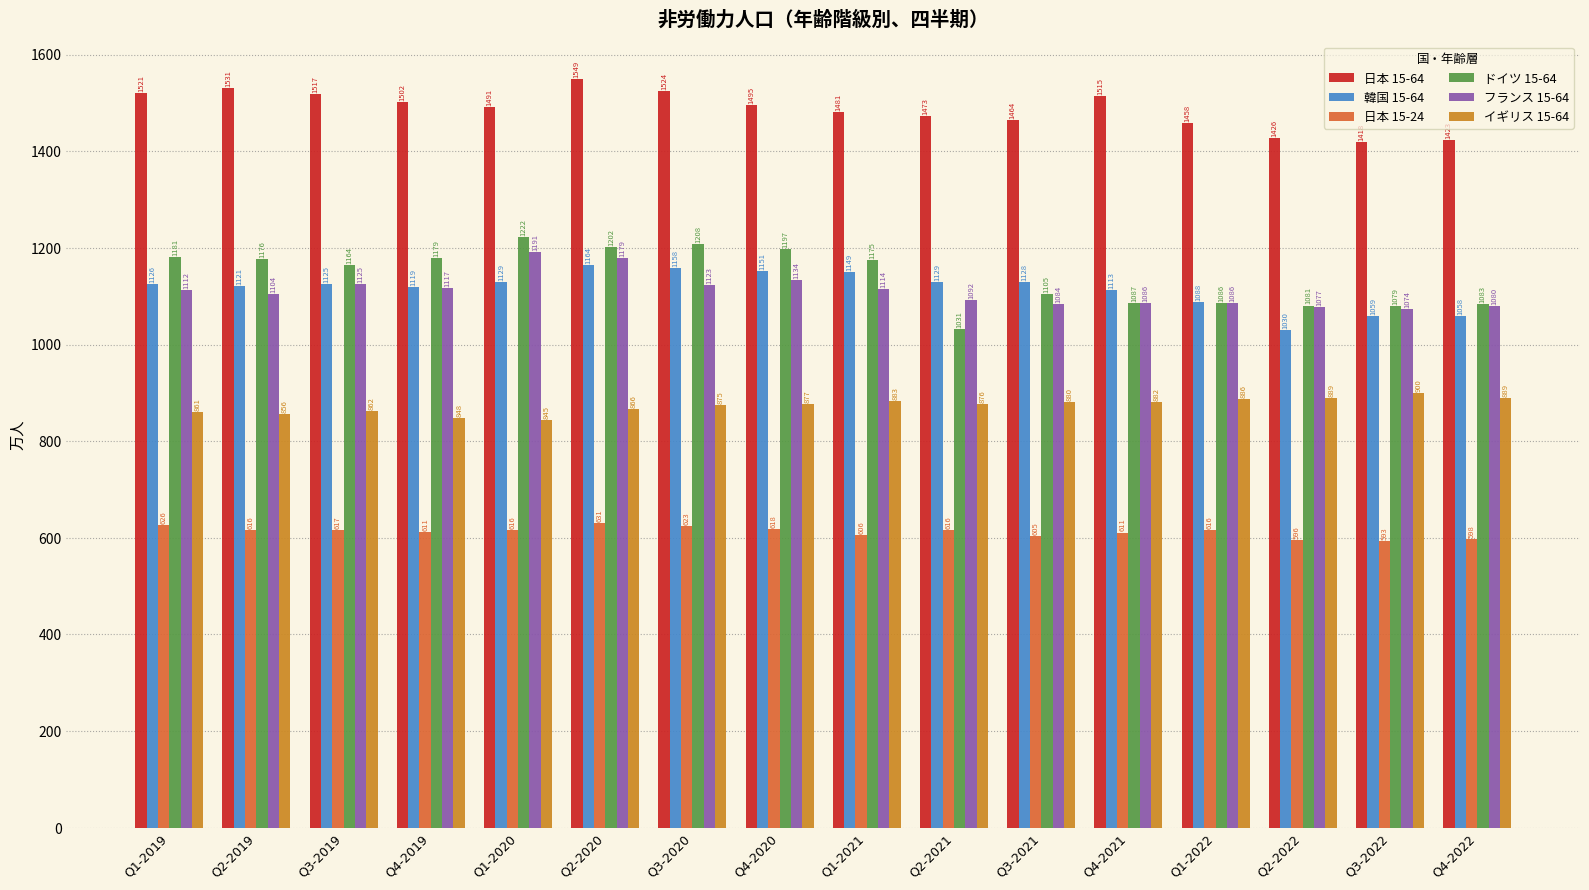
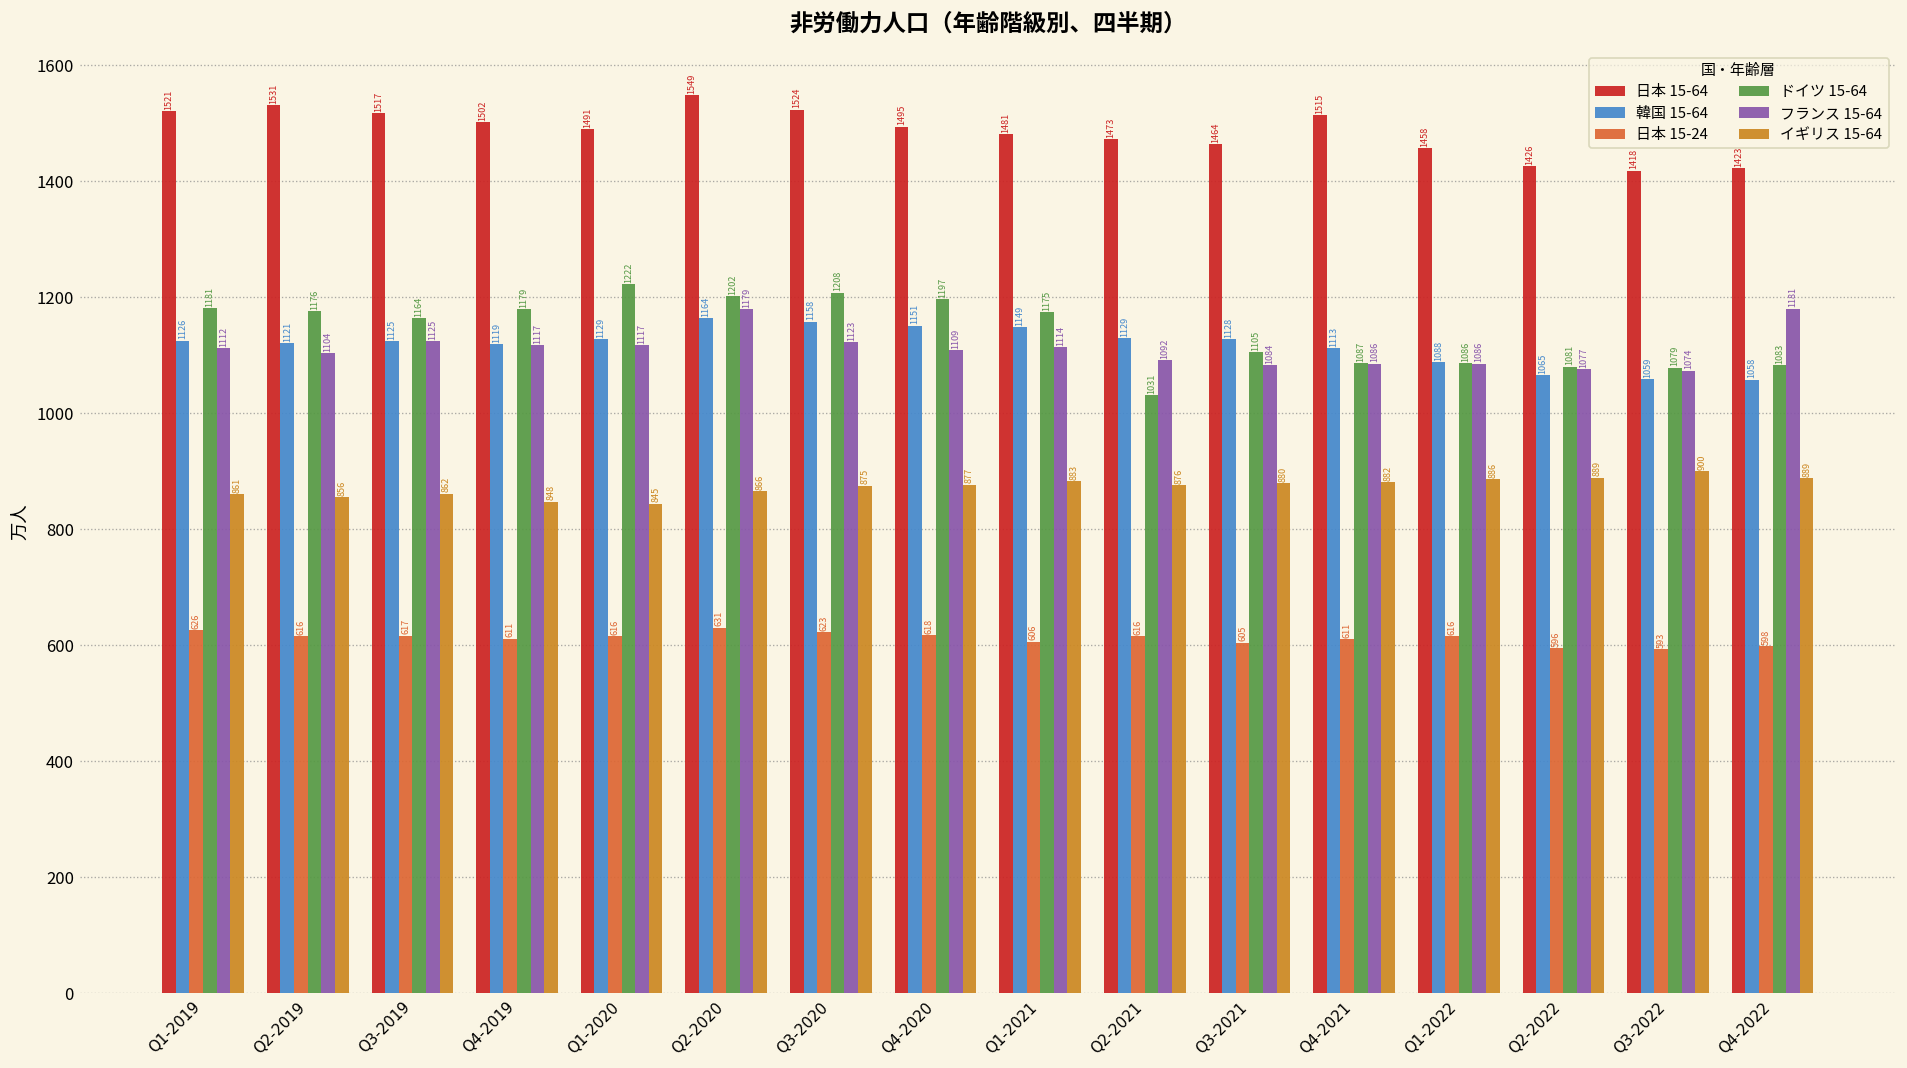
フランス 15-64, Q1-2020: 1191 -> 1117
フランス 15-64, Q4-2020: 1134 -> 1109
韓国 15-64, Q2-2022: 1030 -> 1065
フランス 15-64, Q4-2022: 1080 -> 1181
